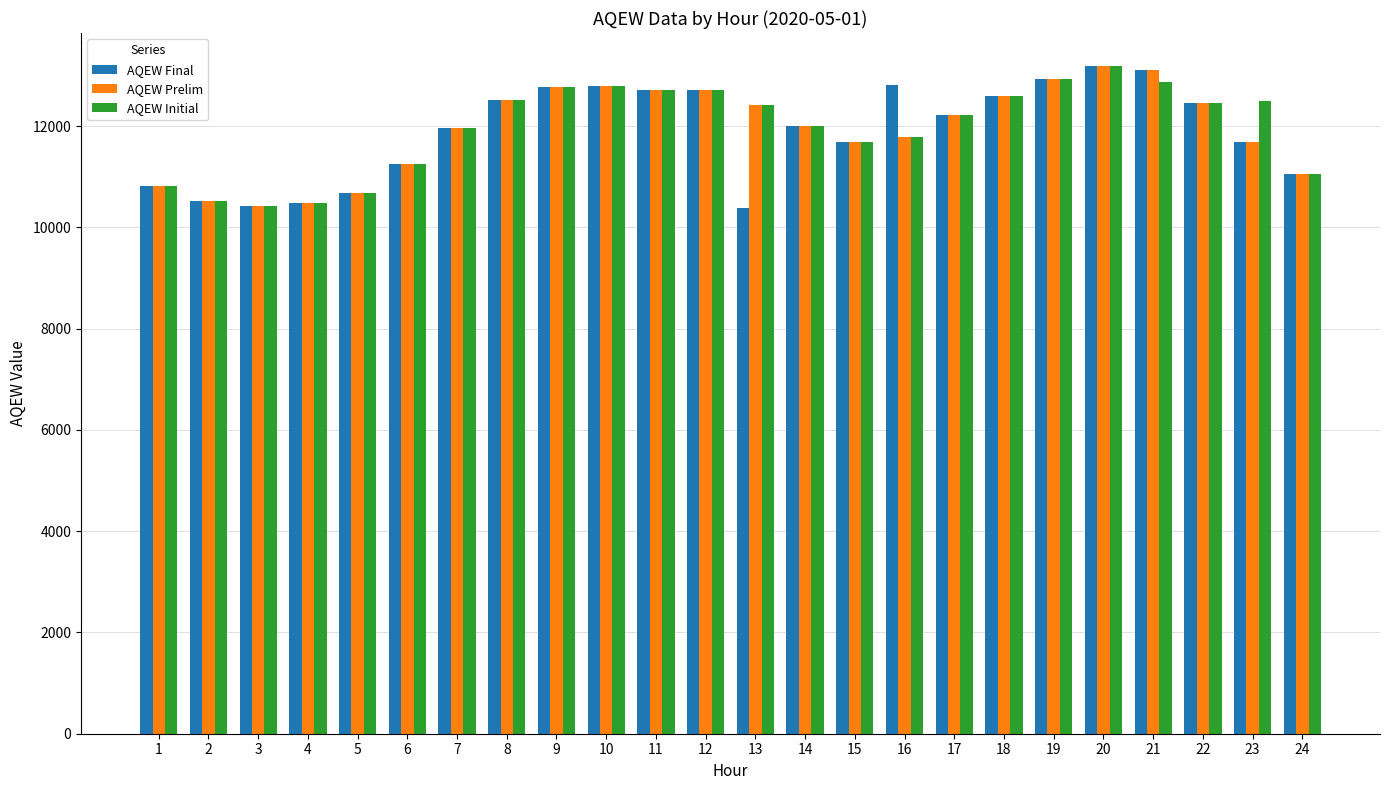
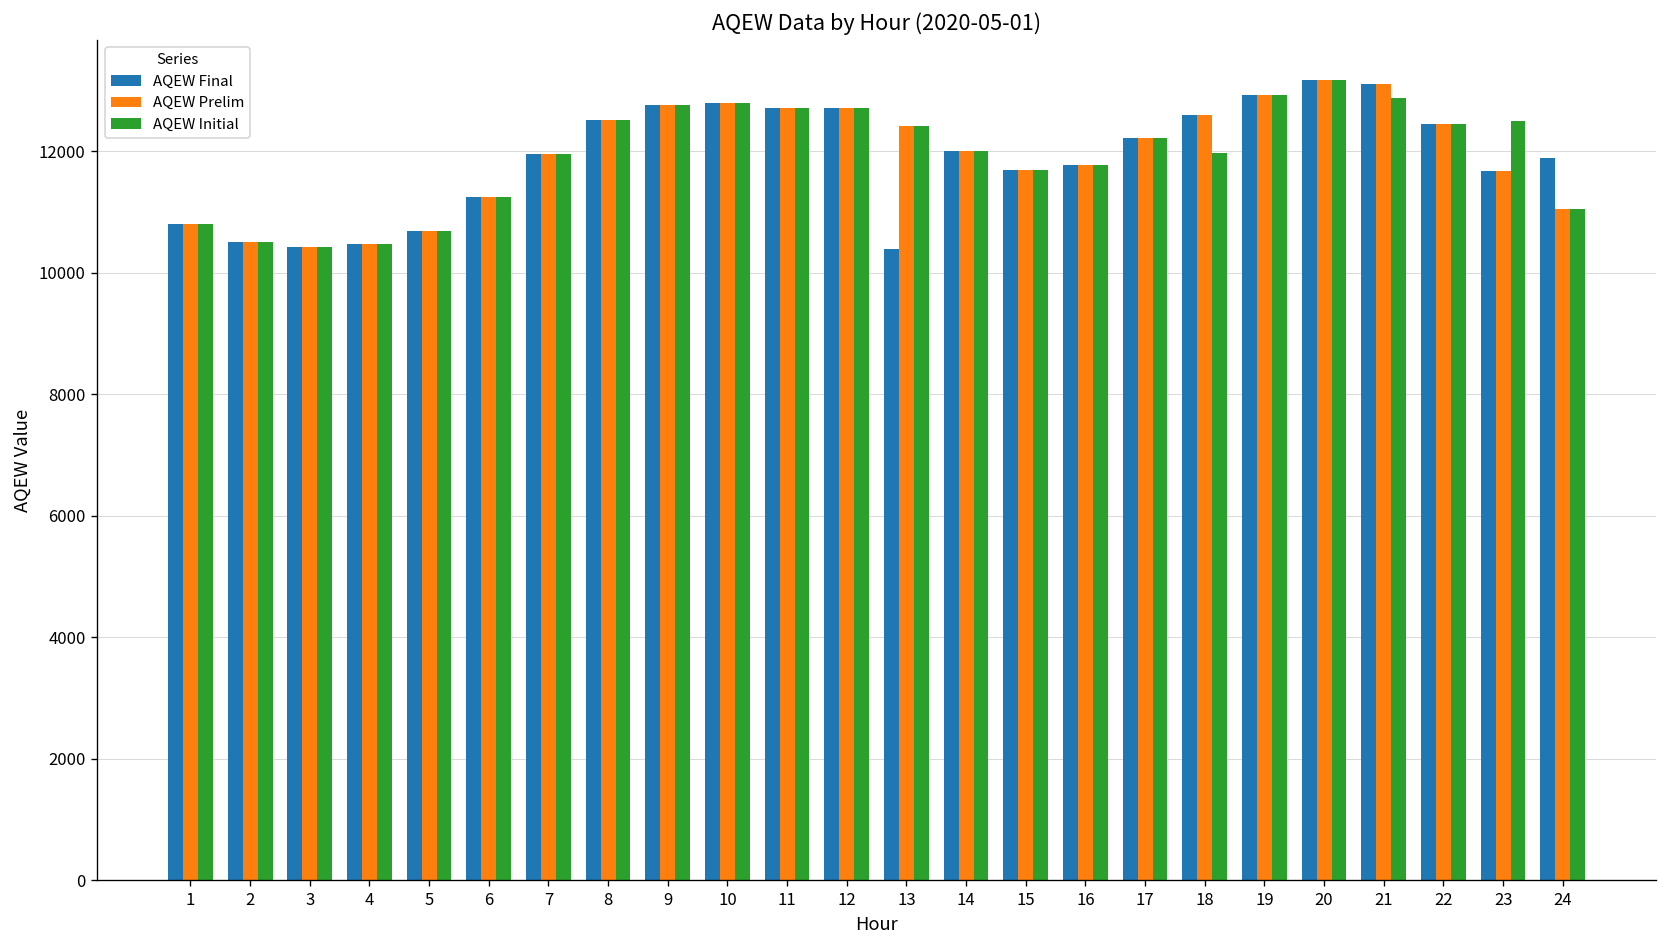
AQEW Final, 16: 12800 -> 11800
AQEW Initial, 18: 12600 -> 12000
AQEW Final, 24: 11100 -> 11900
